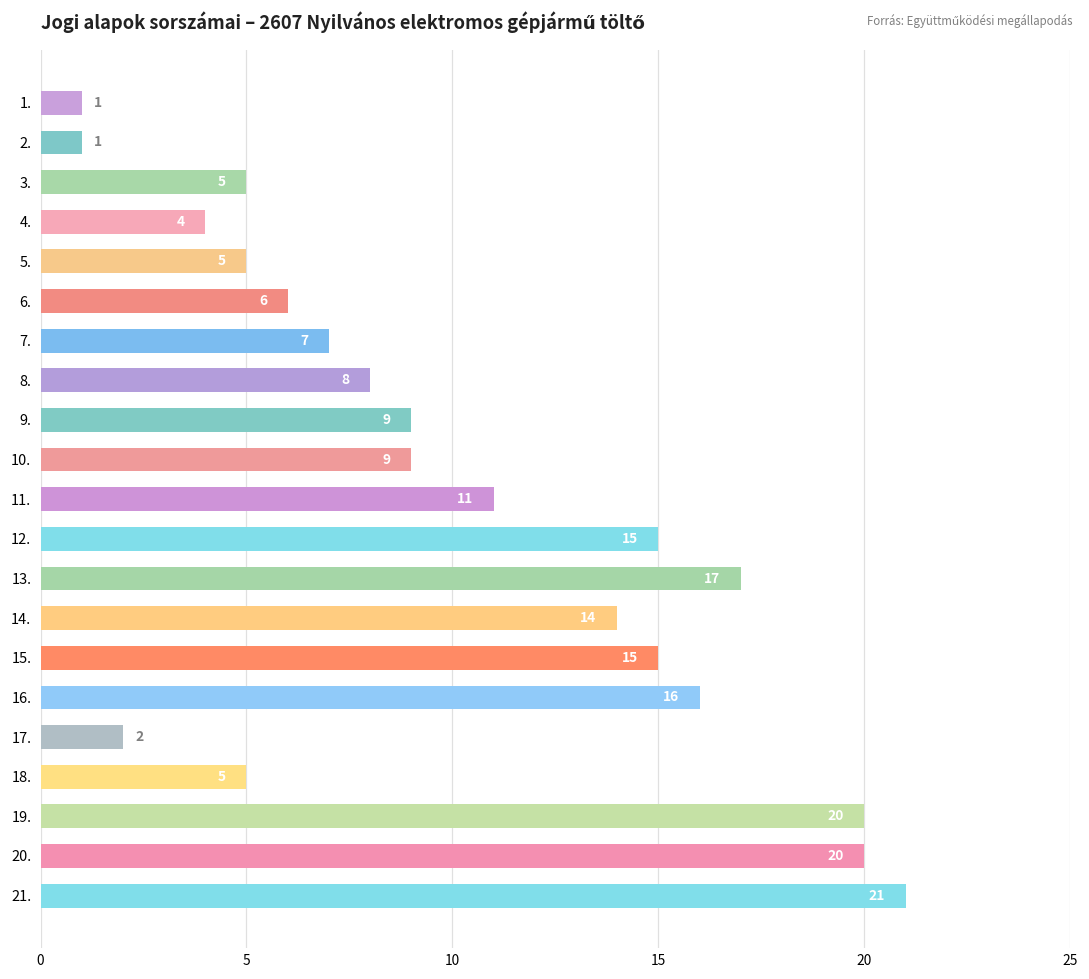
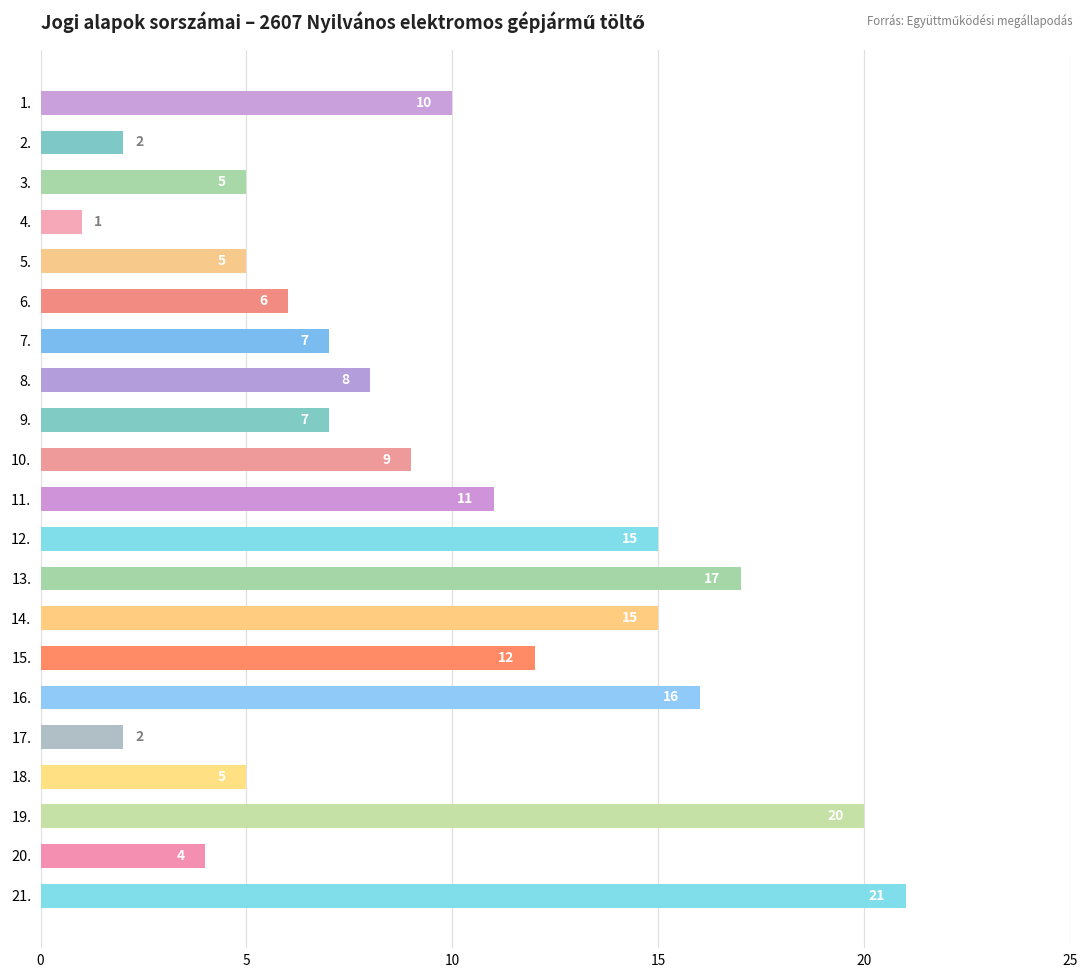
1.: 1 -> 10
2.: 1 -> 2
4.: 4 -> 1
9.: 9 -> 7
14.: 14 -> 15
15.: 15 -> 12
20.: 20 -> 4
